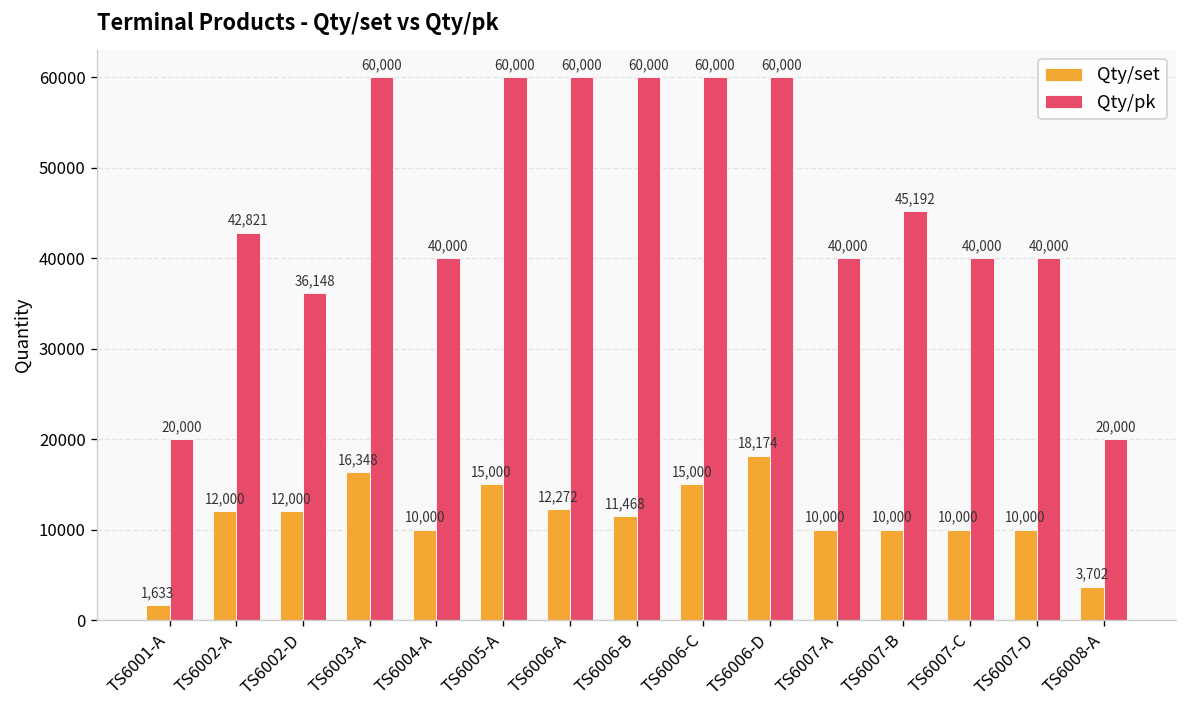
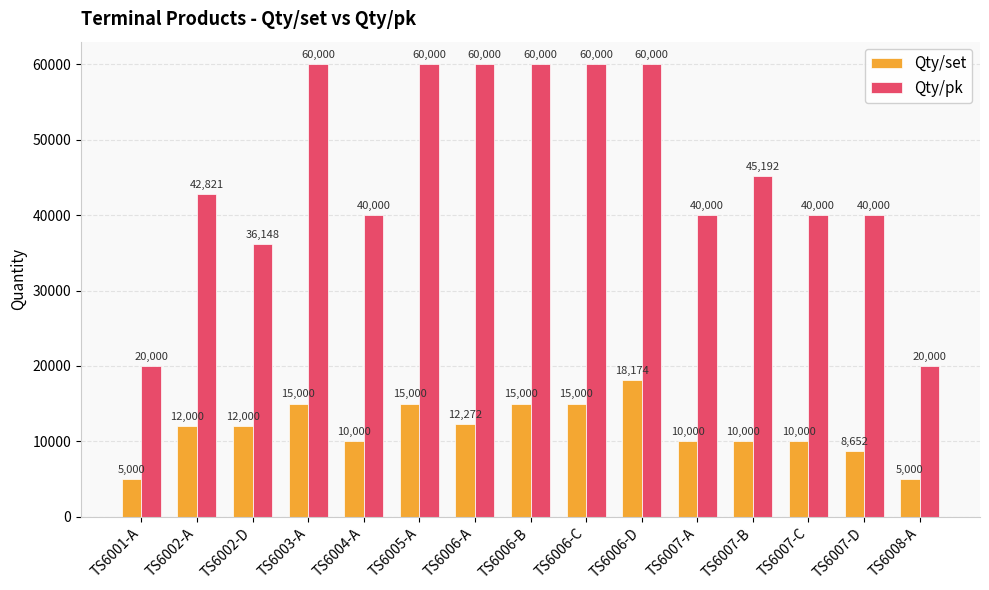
Qty/set, TS6001-A: 1,633 -> 5,000
Qty/set, TS6003-A: 16,348 -> 15,000
Qty/set, TS6006-B: 11,468 -> 15,000
Qty/set, TS6007-D: 10,000 -> 8,652
Qty/set, TS6008-A: 3,702 -> 5,000
